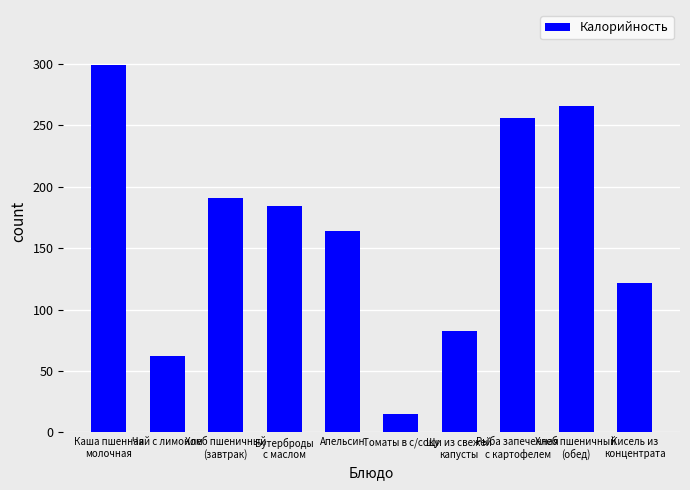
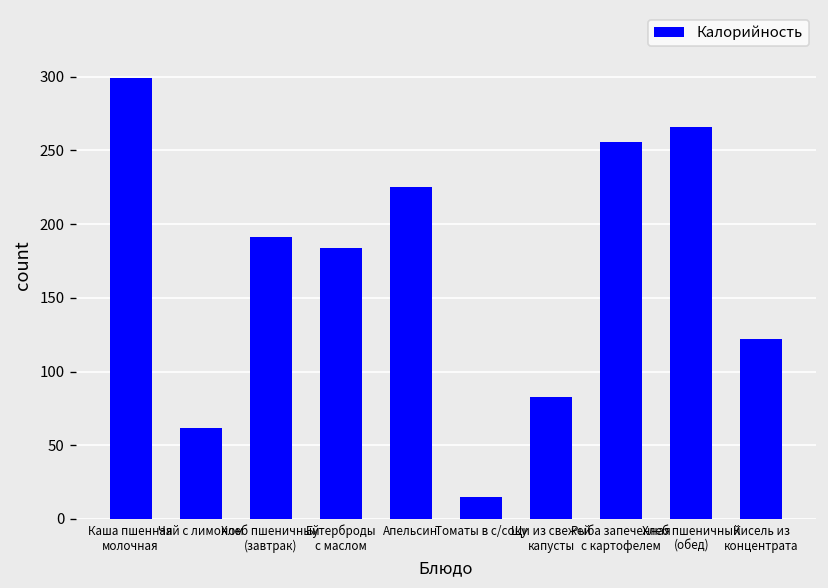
Апельсин: 164 -> 225
